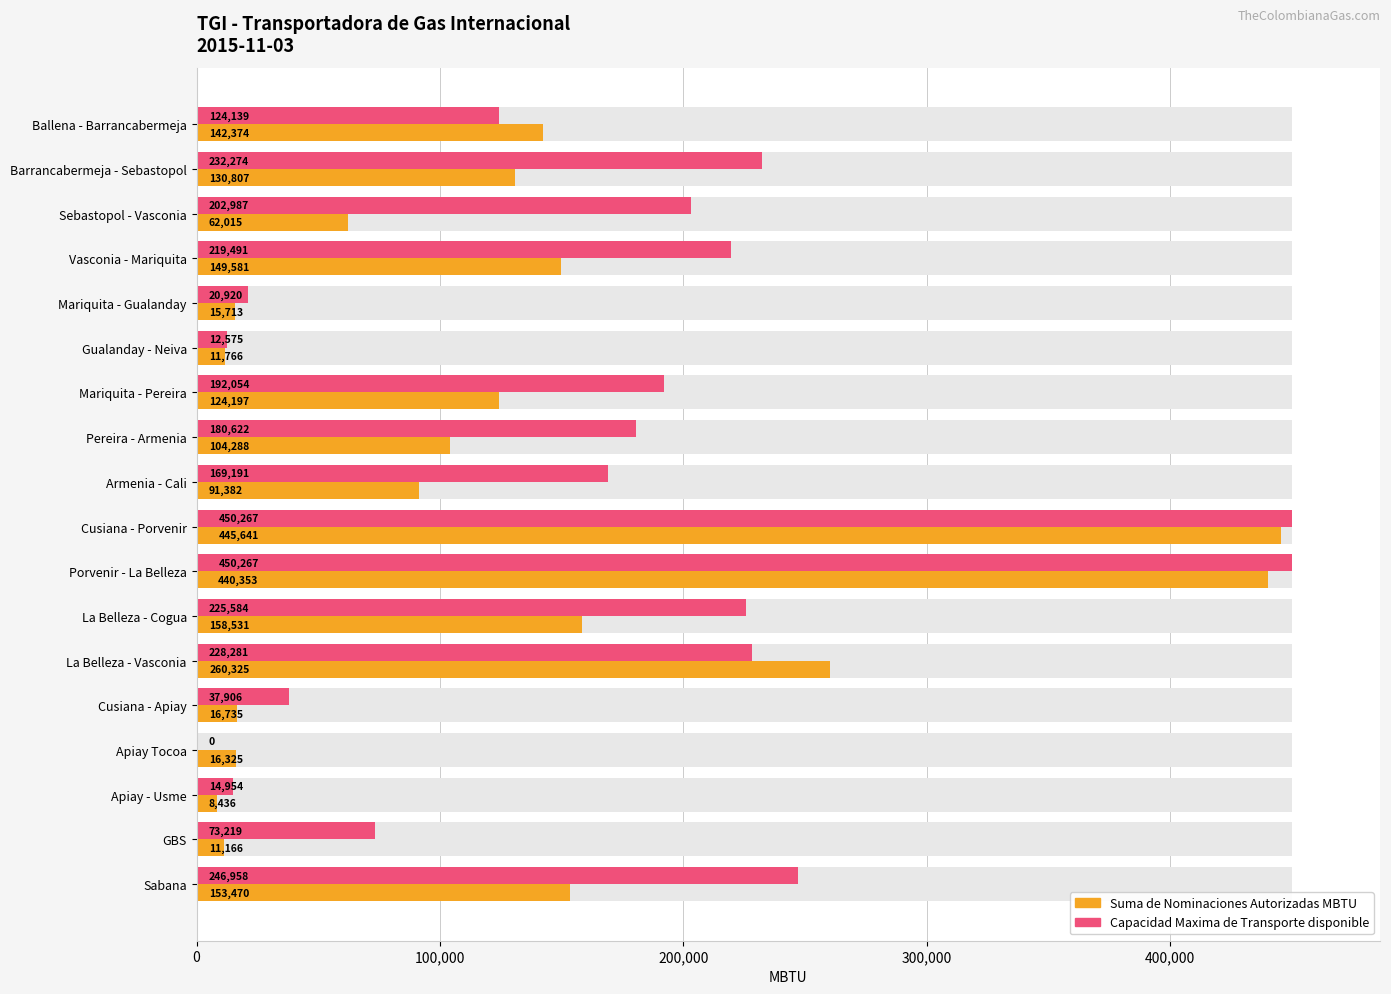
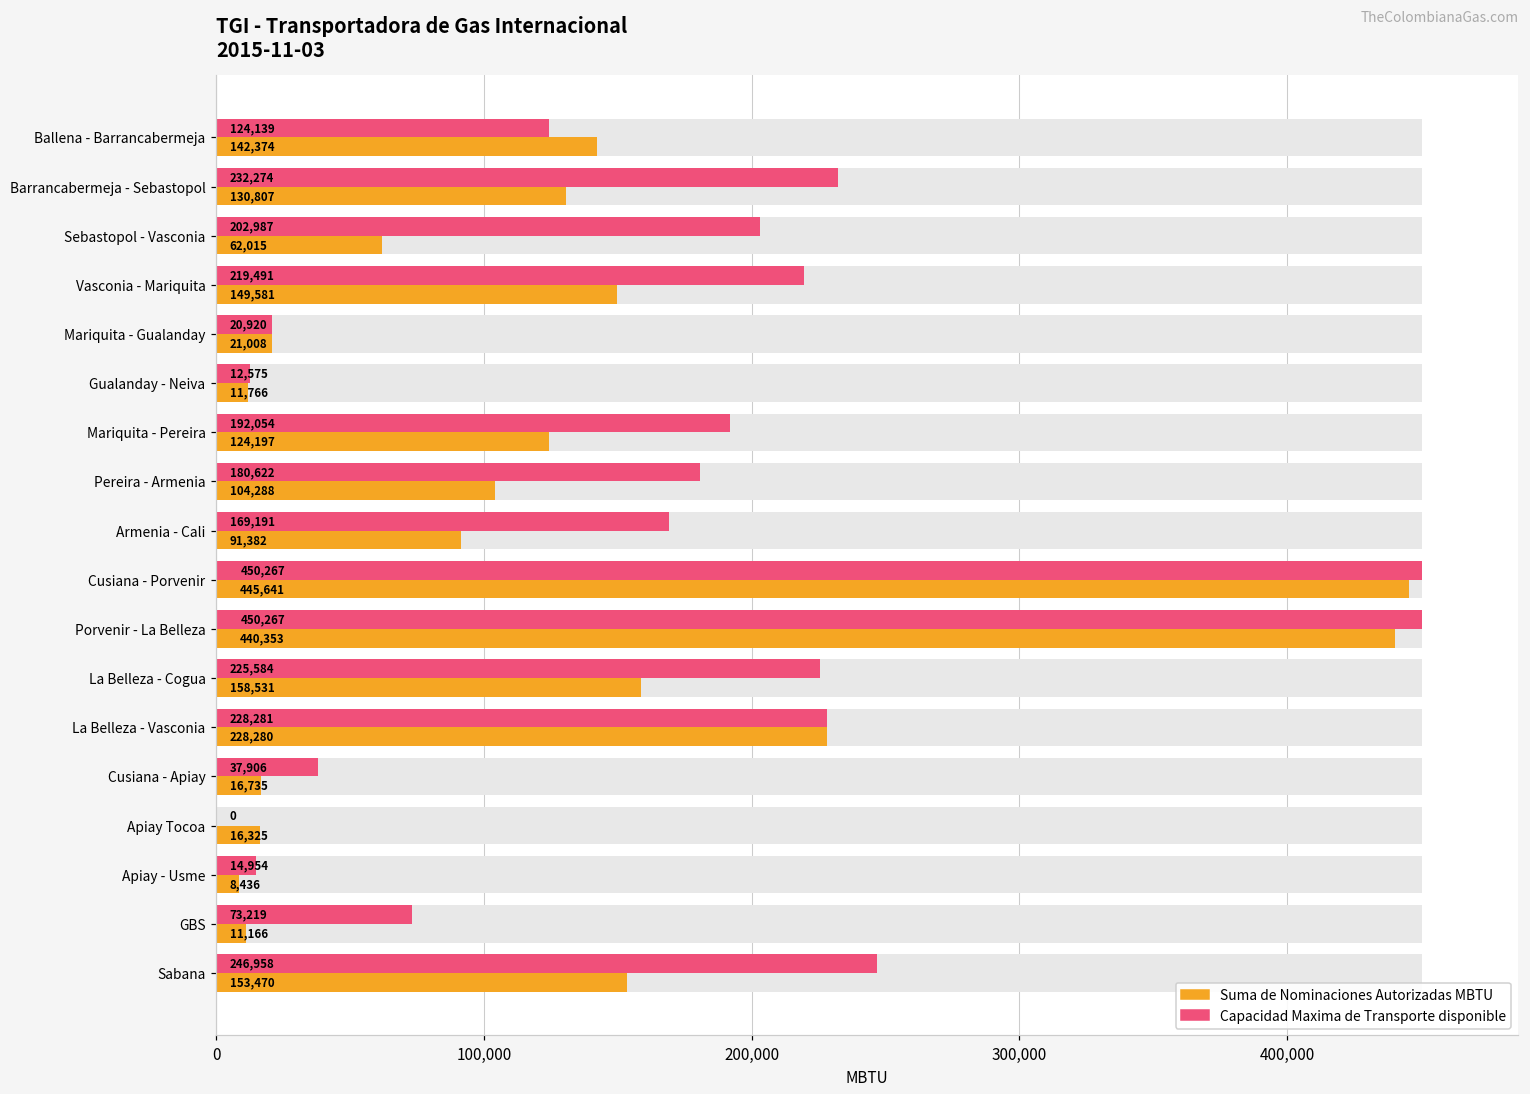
Suma de Nominaciones Autorizadas MBTU, Mariquita - Gualanday: 15,713 -> 21,008
Suma de Nominaciones Autorizadas MBTU, La Belleza - Vasconia: 260,325 -> 228,280
